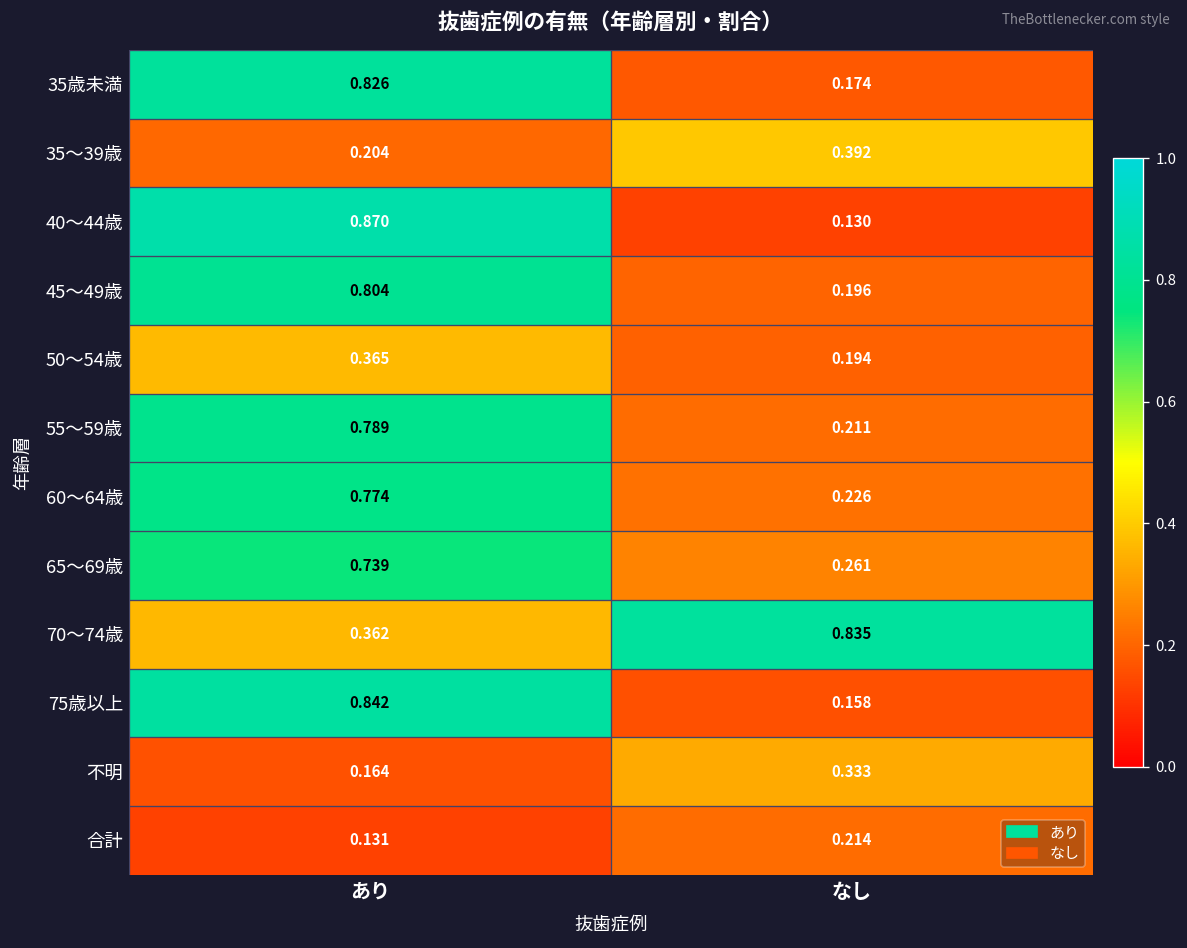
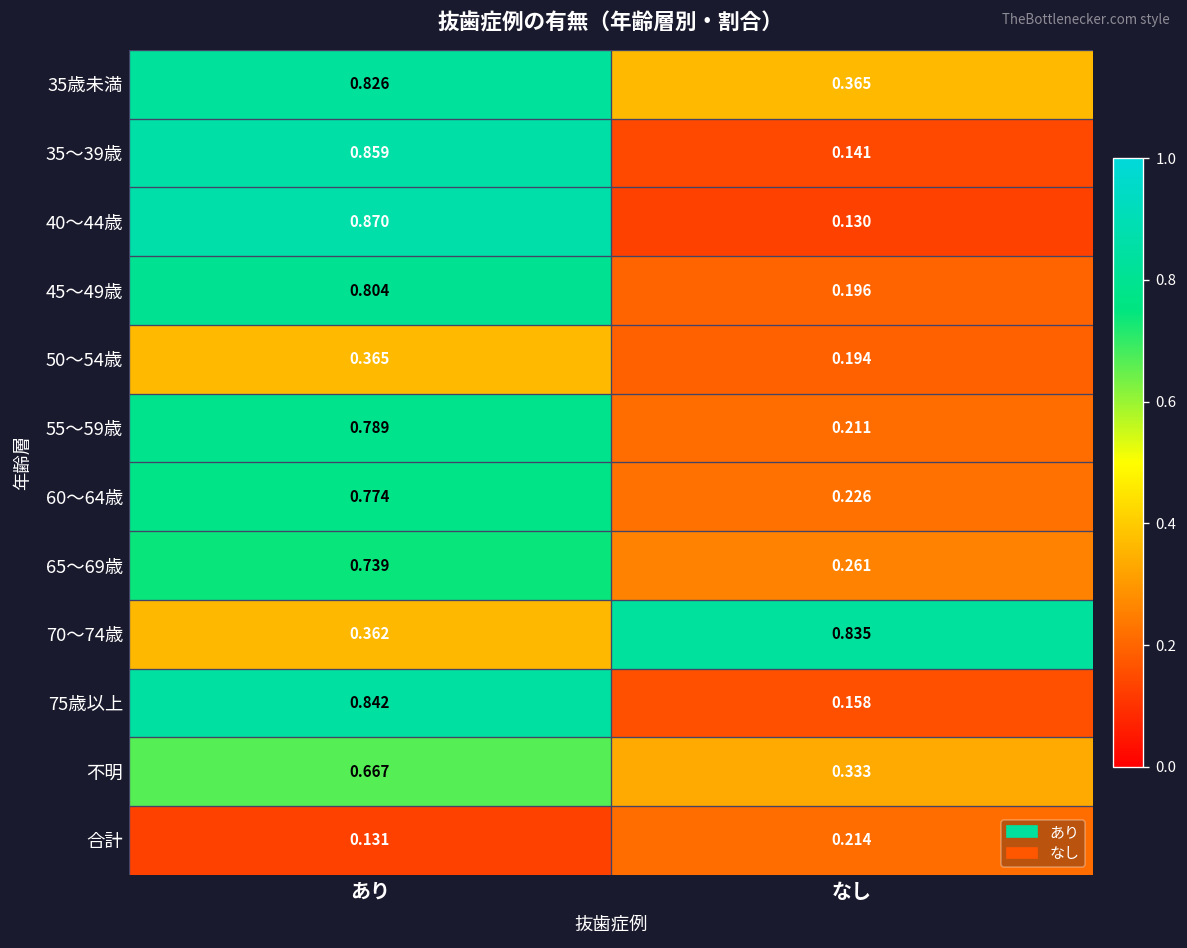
35歳未満, なし: 0.174 -> 0.365
35～39歳, あり: 0.204 -> 0.859
35～39歳, なし: 0.392 -> 0.141
不明, あり: 0.164 -> 0.667
